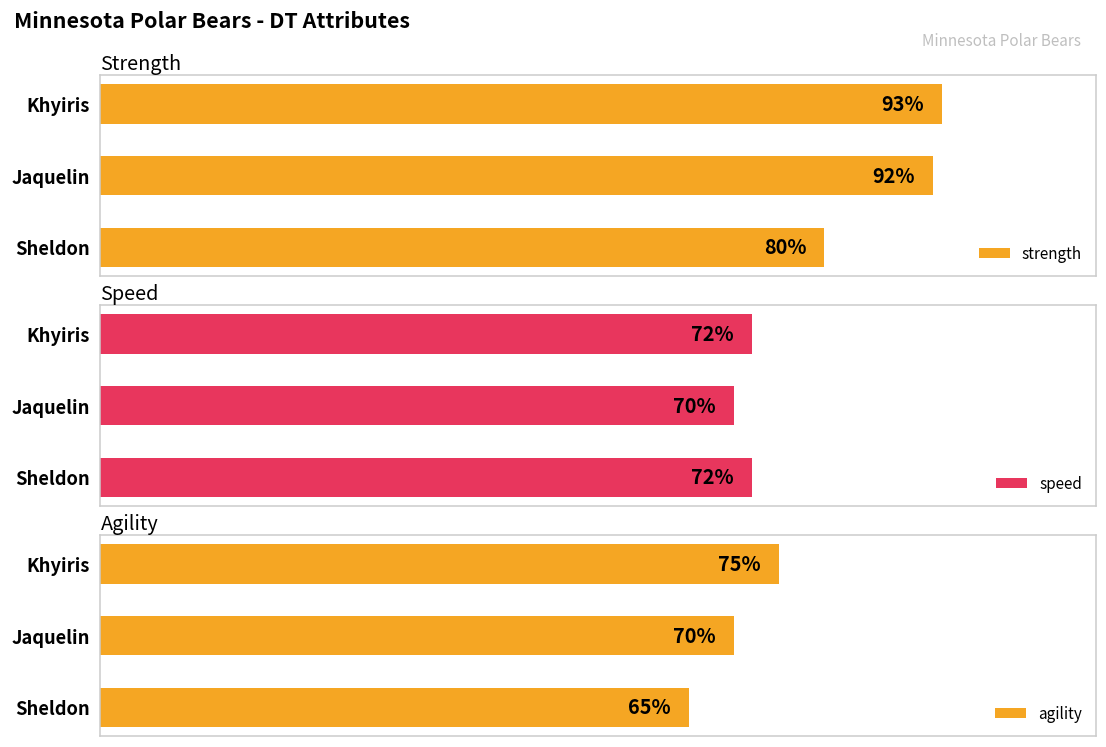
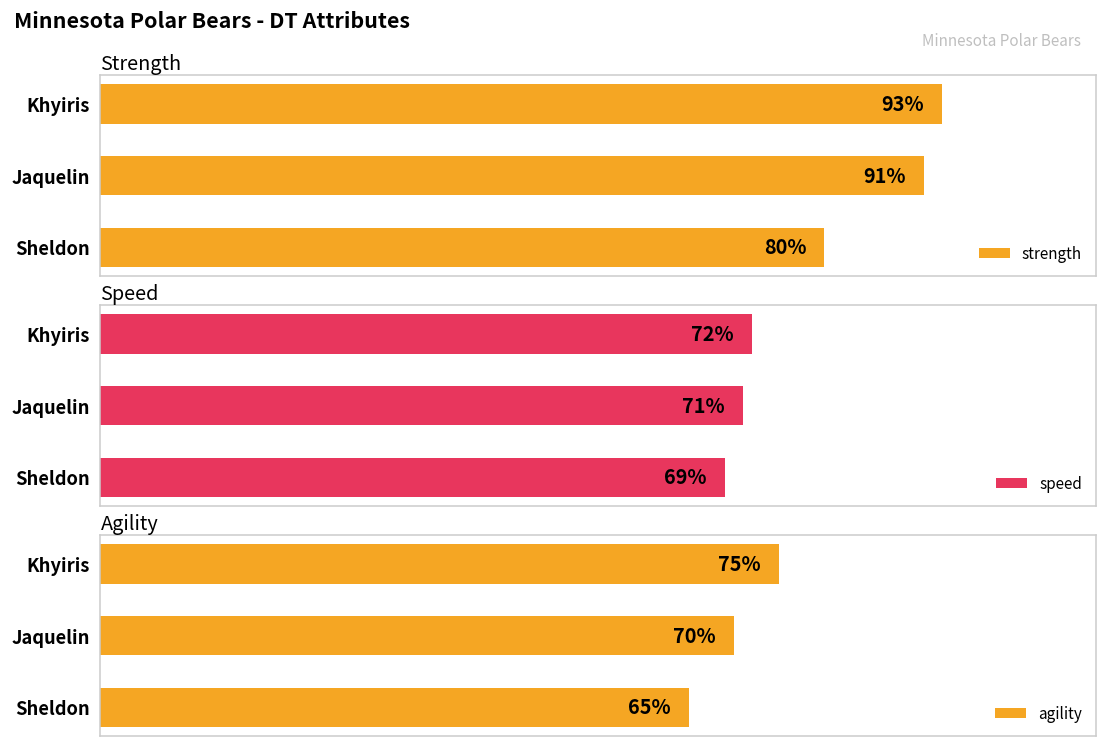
Strength, Jaquelin: 92% -> 91%
Speed, Jaquelin: 70% -> 71%
Speed, Sheldon: 72% -> 69%
